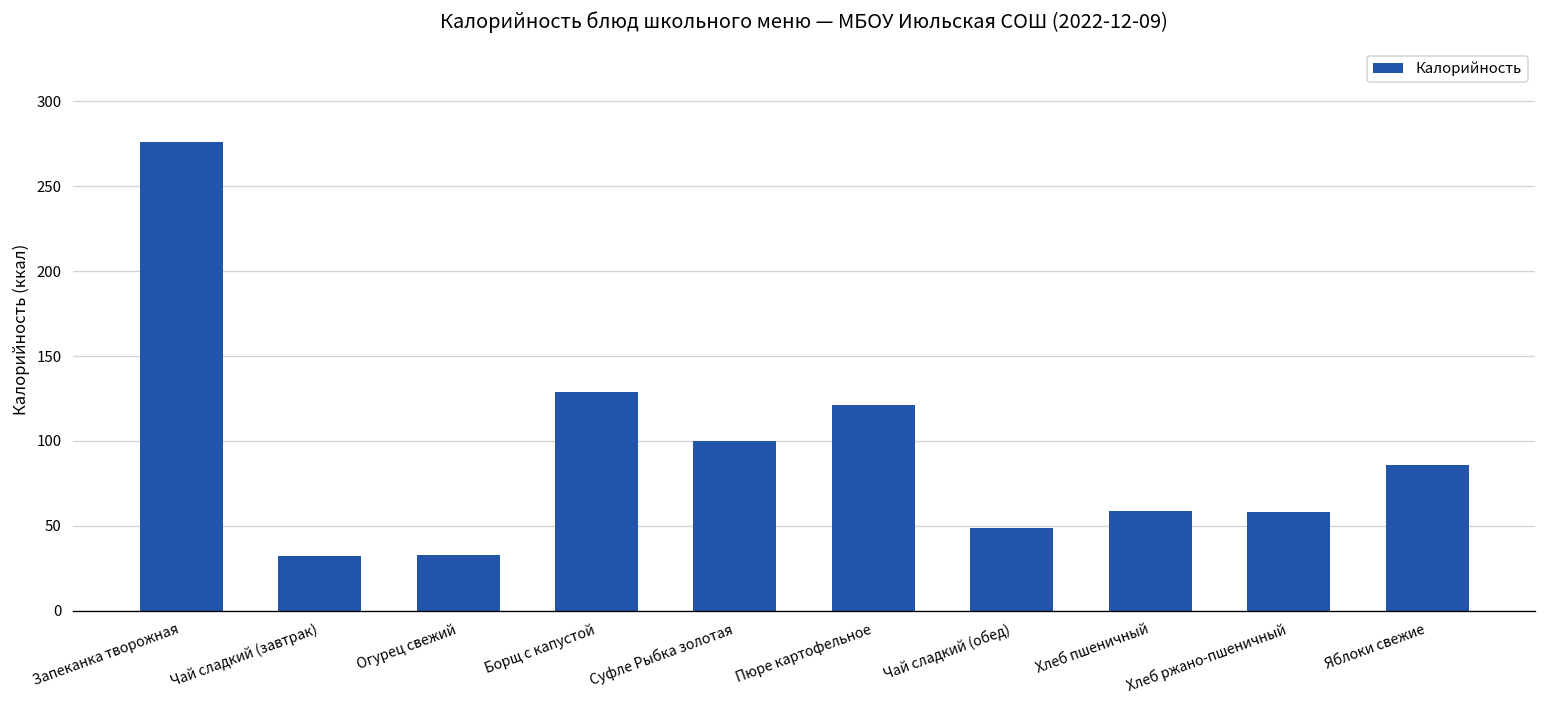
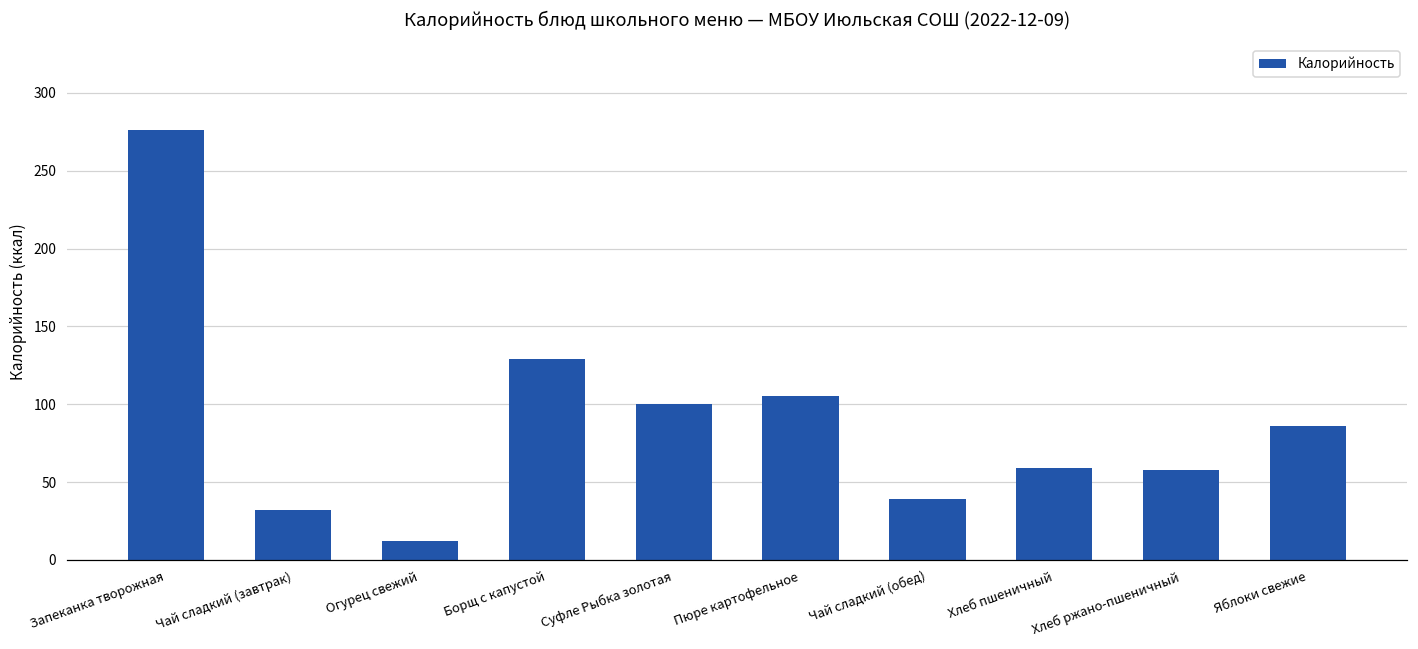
Огурец свежий: 33 -> 12
Пюре картофельное: 121 -> 105
Чай сладкий (обед): 49 -> 39
